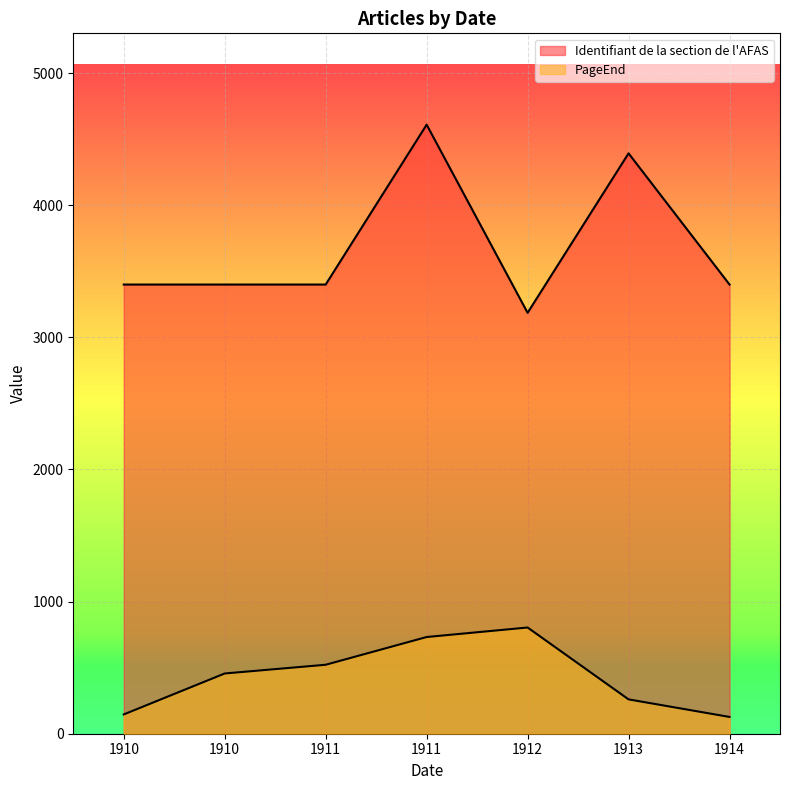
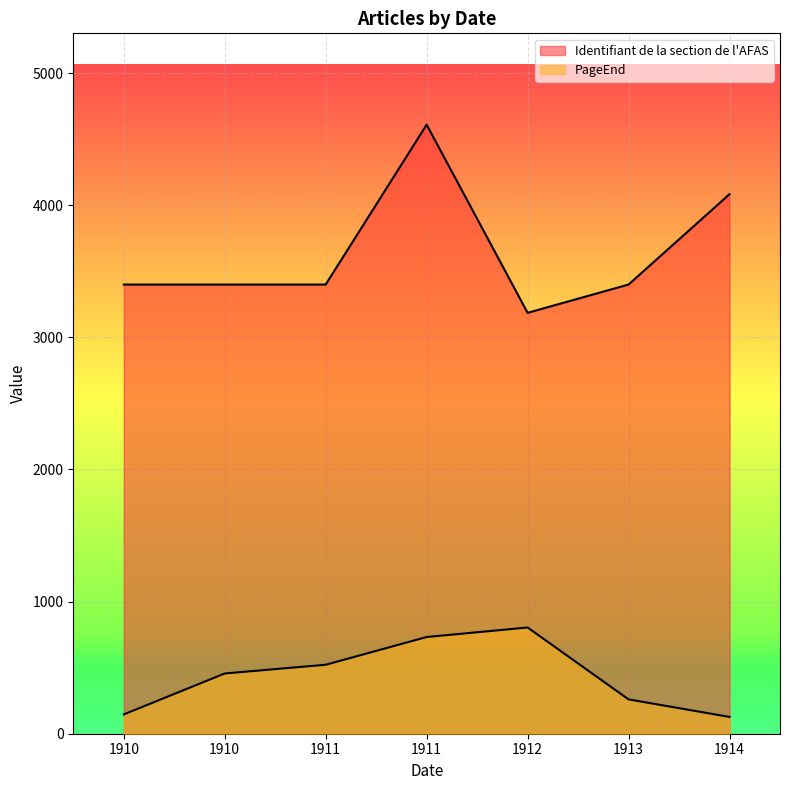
Identifiant de la section de l'AFAS, 1913: 4390 -> 3400
Identifiant de la section de l'AFAS, 1914: 3400 -> 4080
